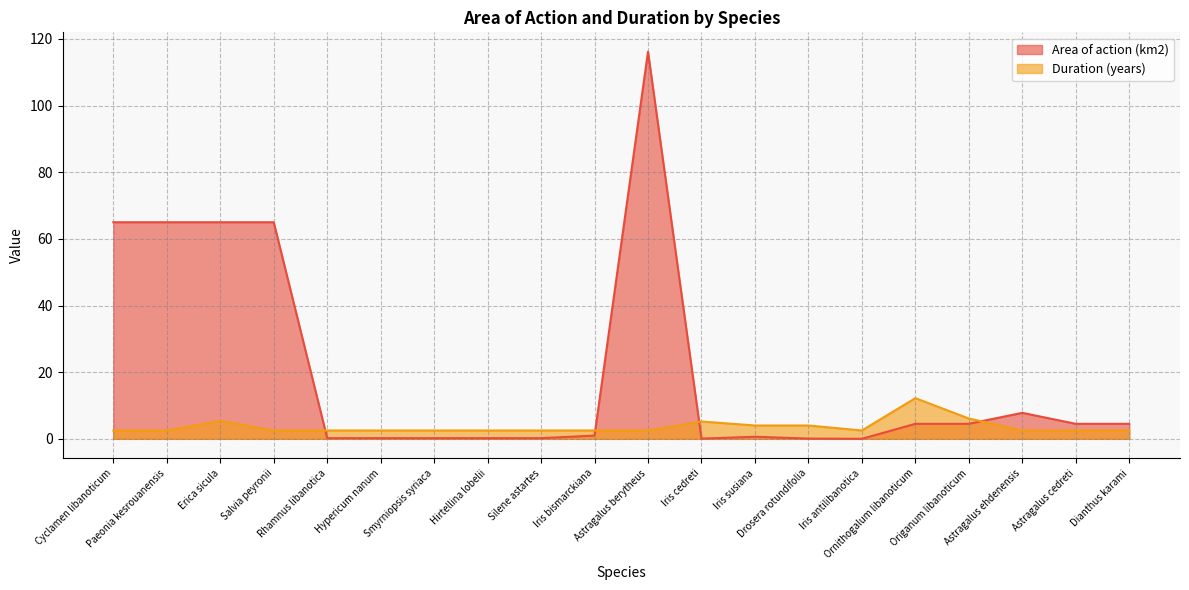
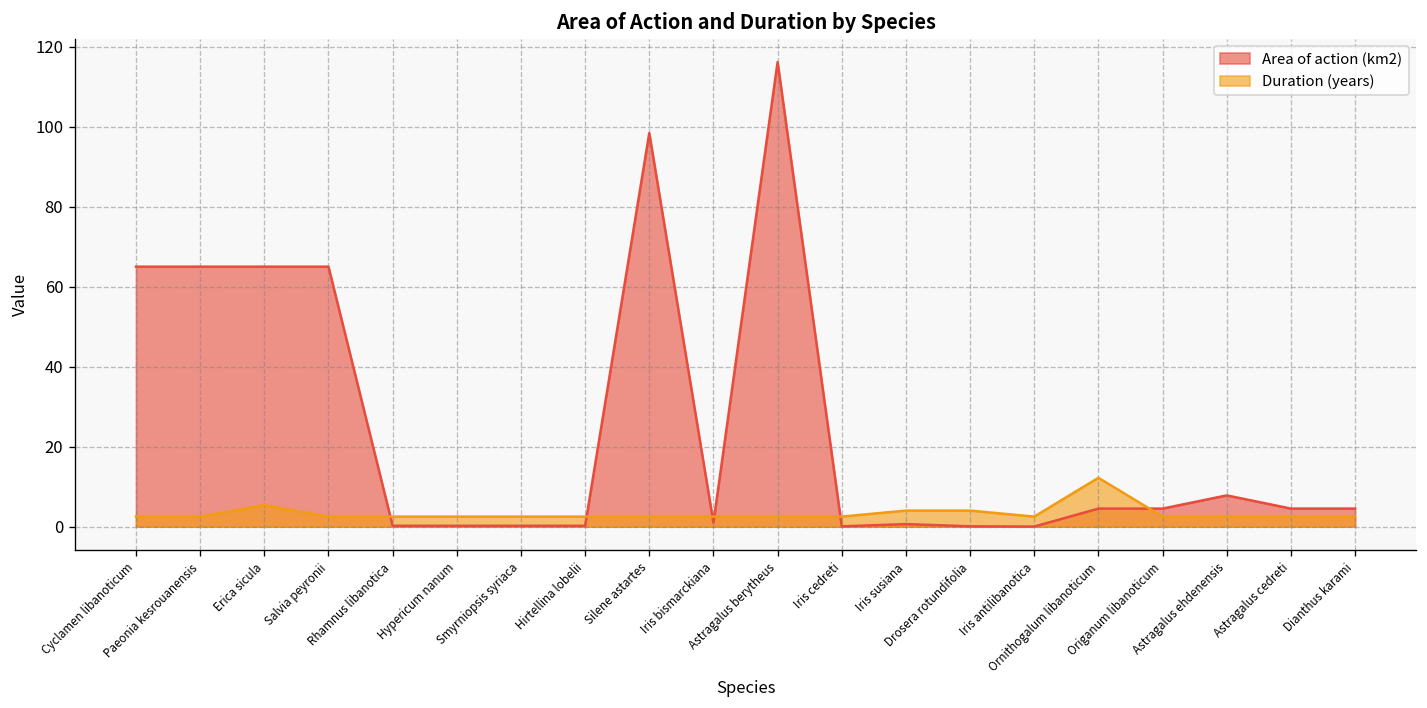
Area of action (km2), Silene astartes: 0 -> 98
Duration (years), Iris cedreti: 5 -> 3
Duration (years), Origanum libanoticum: 6 -> 3
